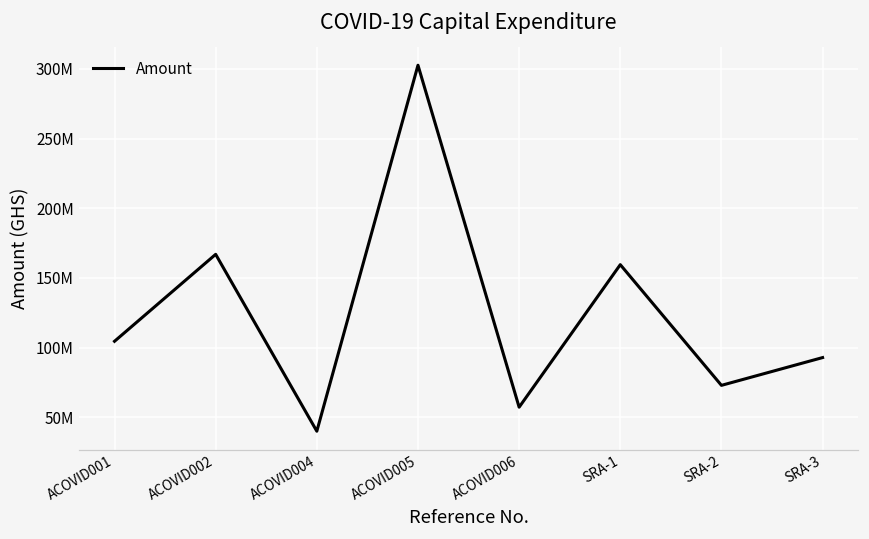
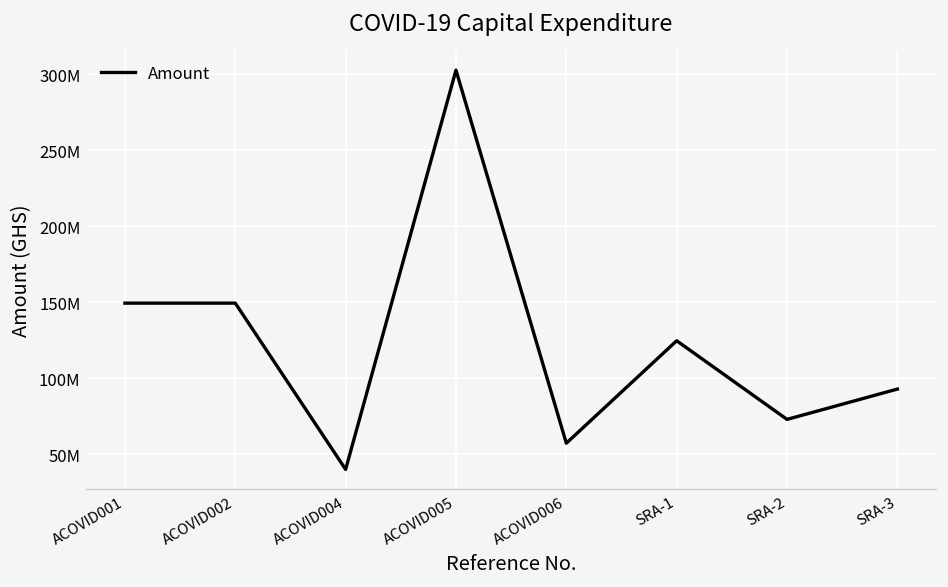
ACOVID001: 105000000 -> 149000000
ACOVID002: 167000000 -> 149000000
SRA-1: 160000000 -> 125000000
